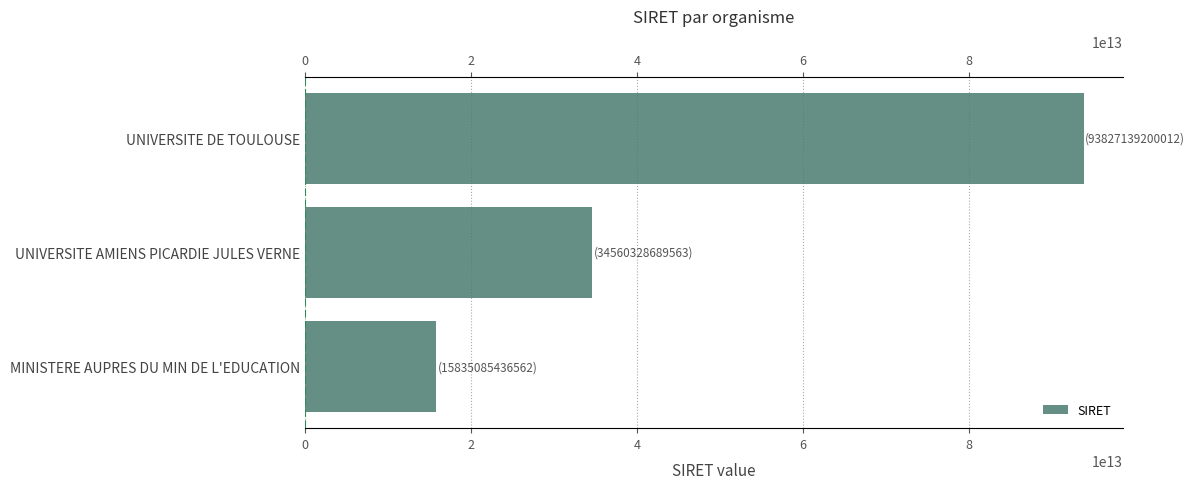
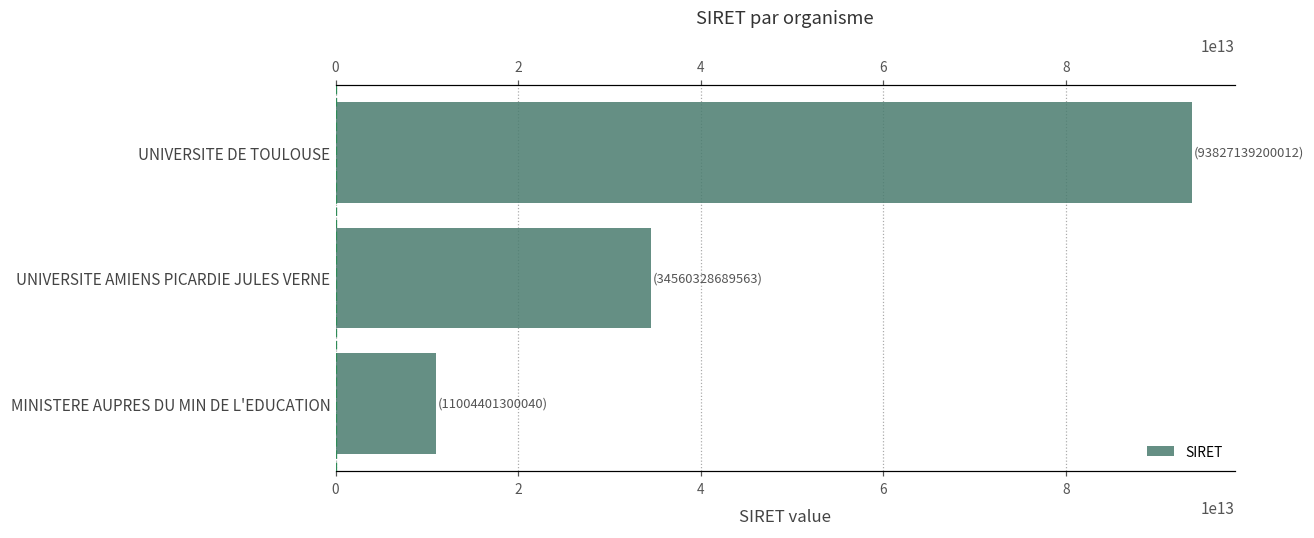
MINISTERE AUPRES DU MIN DE L'EDUCATION: (15835085436562) -> (11004401300040)
